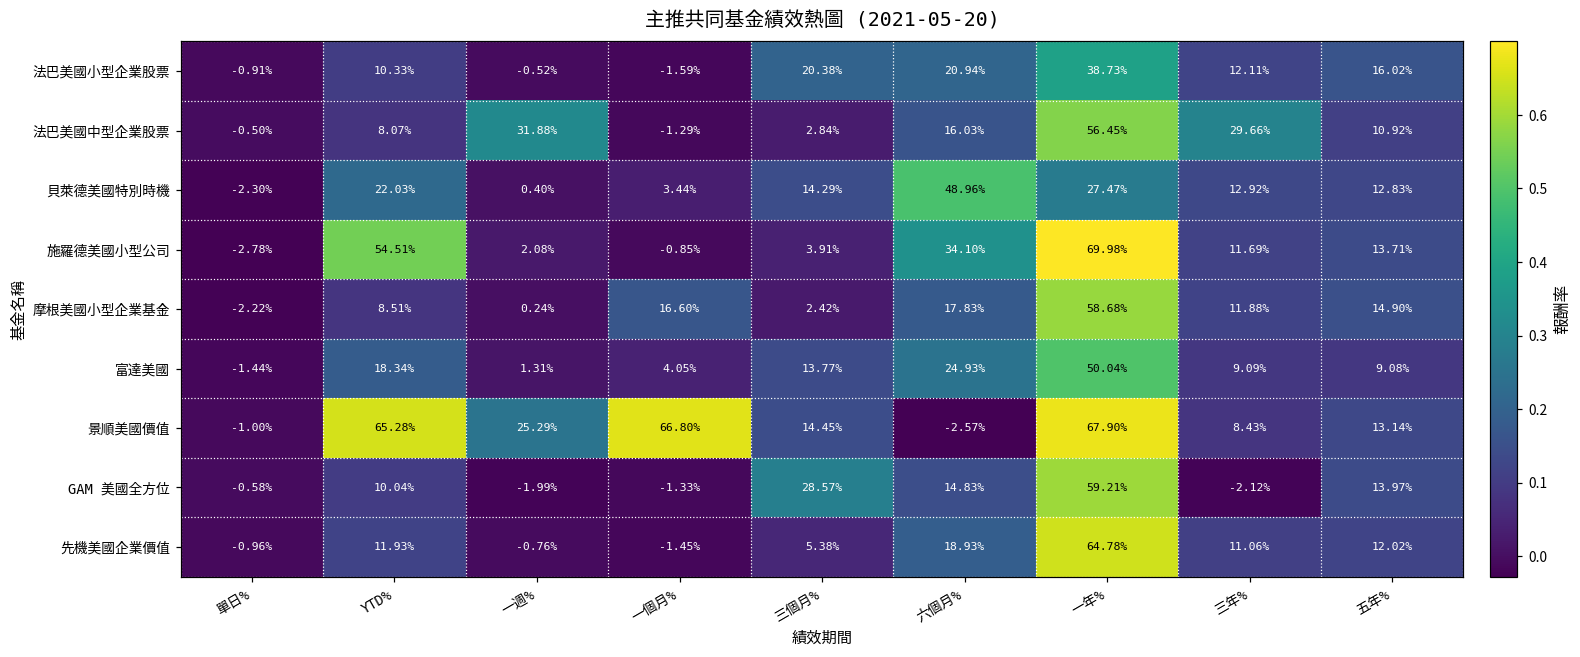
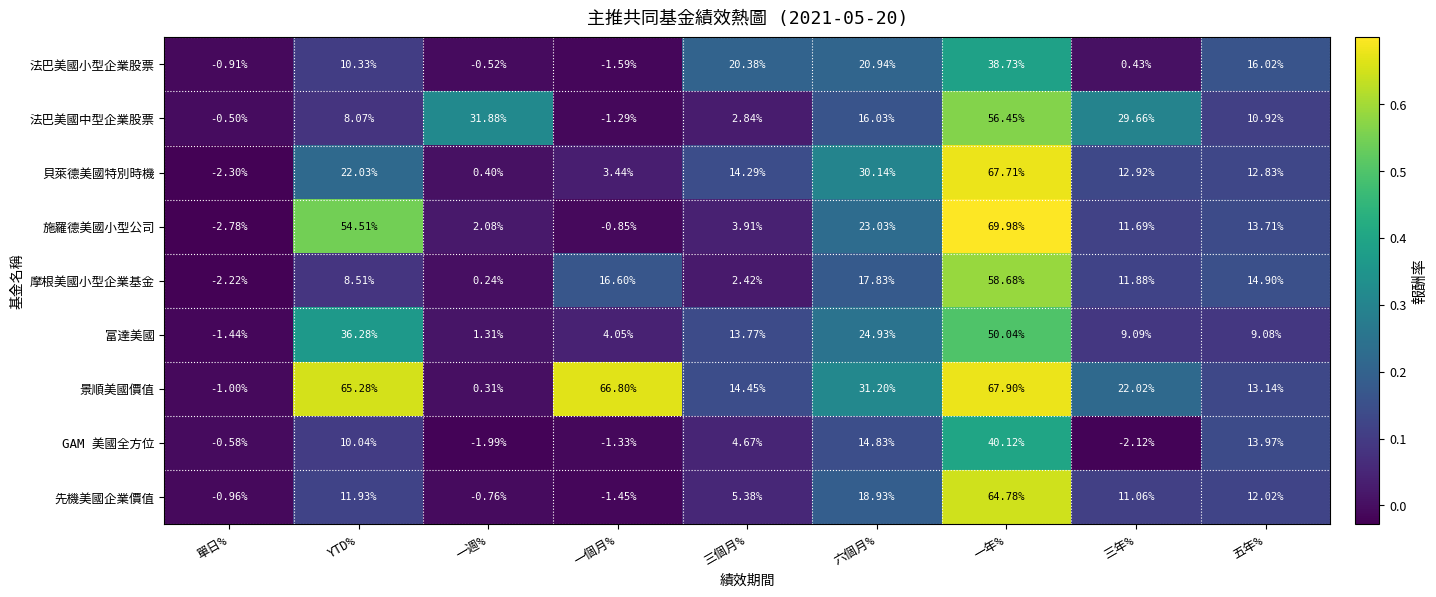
法巴美國小型企業股票, 三年%: 12.11% -> 0.43%
貝萊德美國特別時機, 六個月%: 48.96% -> 30.14%
貝萊德美國特別時機, 一年%: 27.47% -> 67.71%
施羅德美國小型公司, 六個月%: 34.10% -> 23.03%
富達美國, YTD%: 18.34% -> 36.28%
景順美國價值, 一週%: 25.29% -> 0.31%
景順美國價值, 六個月%: -2.57% -> 31.20%
景順美國價值, 三年%: 8.43% -> 22.02%
GAM 美國全方位, 三個月%: 28.57% -> 4.67%
GAM 美國全方位, 一年%: 59.21% -> 40.12%
